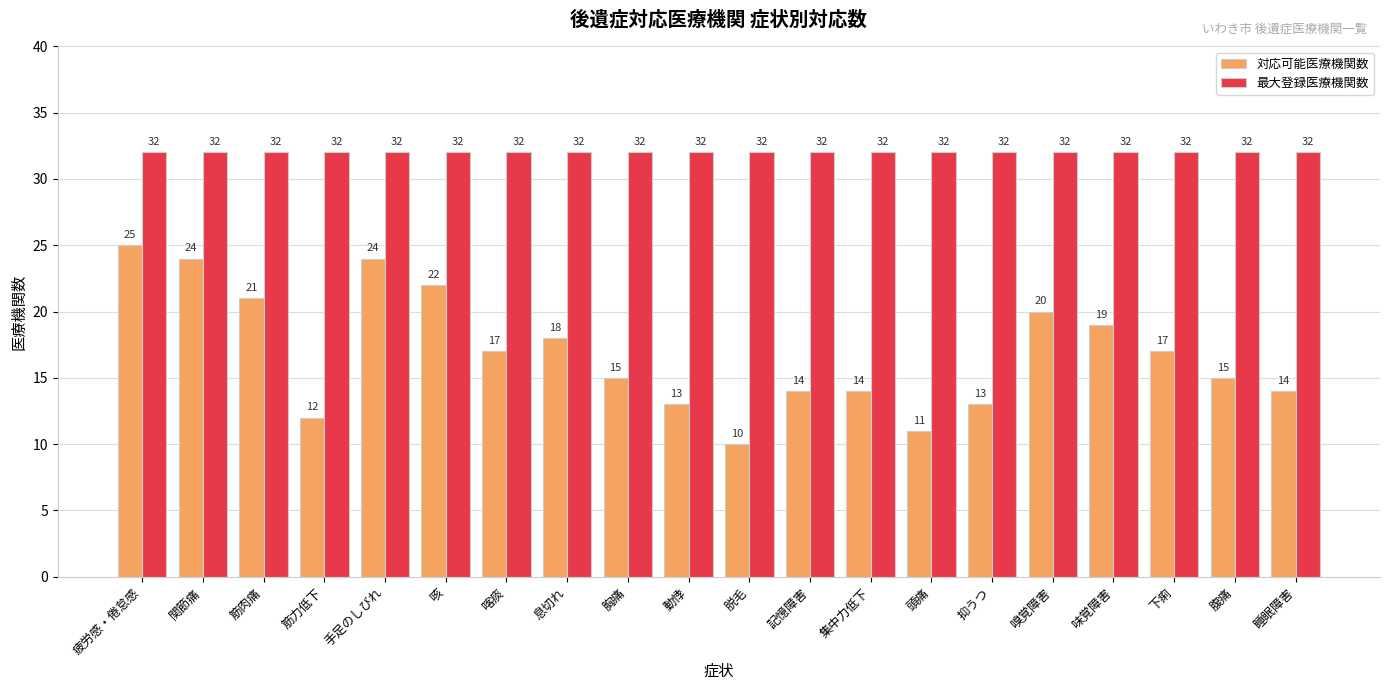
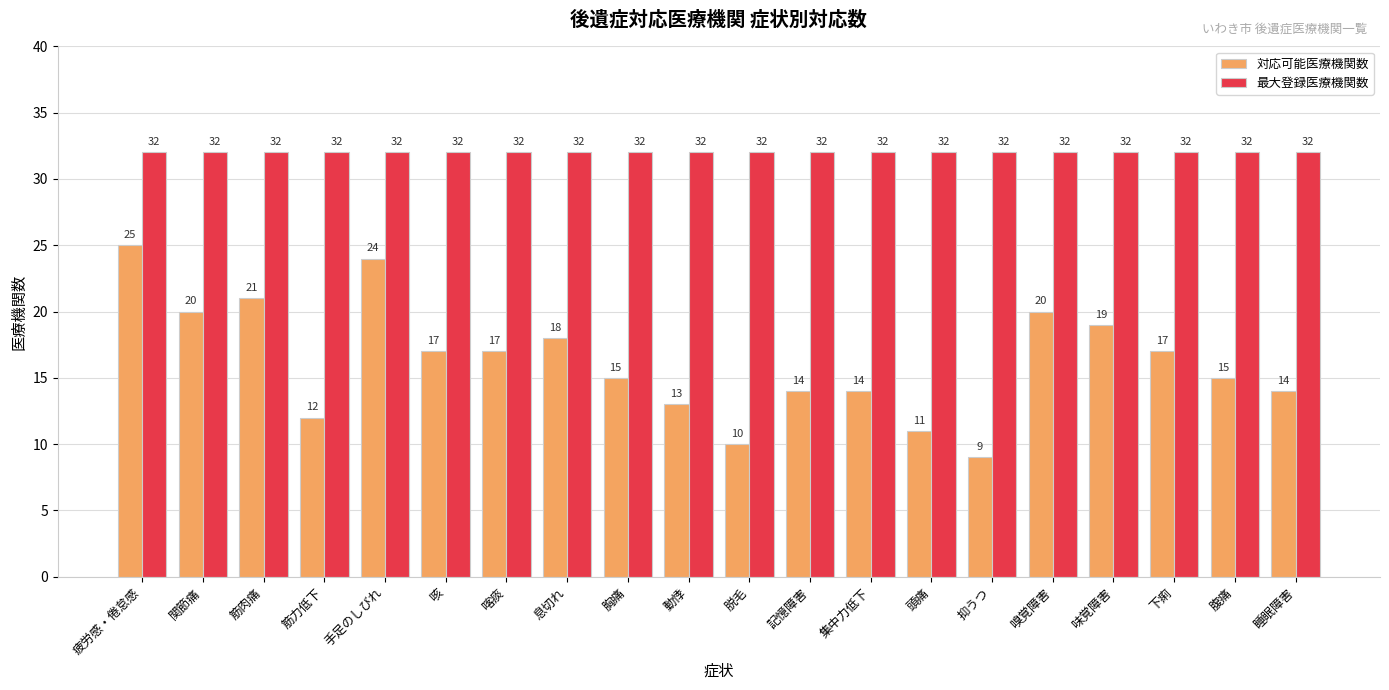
対応可能医療機関数, 関節痛: 24 -> 20
対応可能医療機関数, 咳: 22 -> 17
対応可能医療機関数, 抑うつ: 13 -> 9
